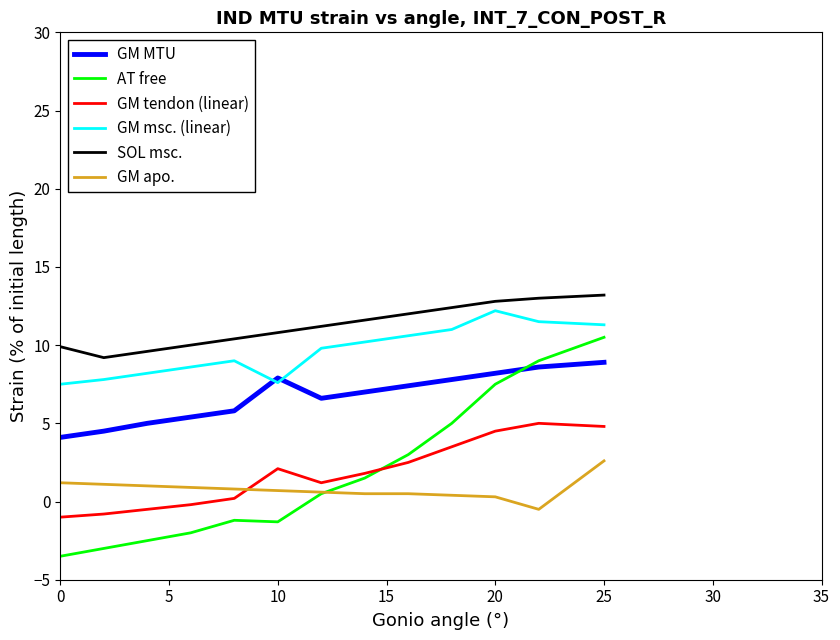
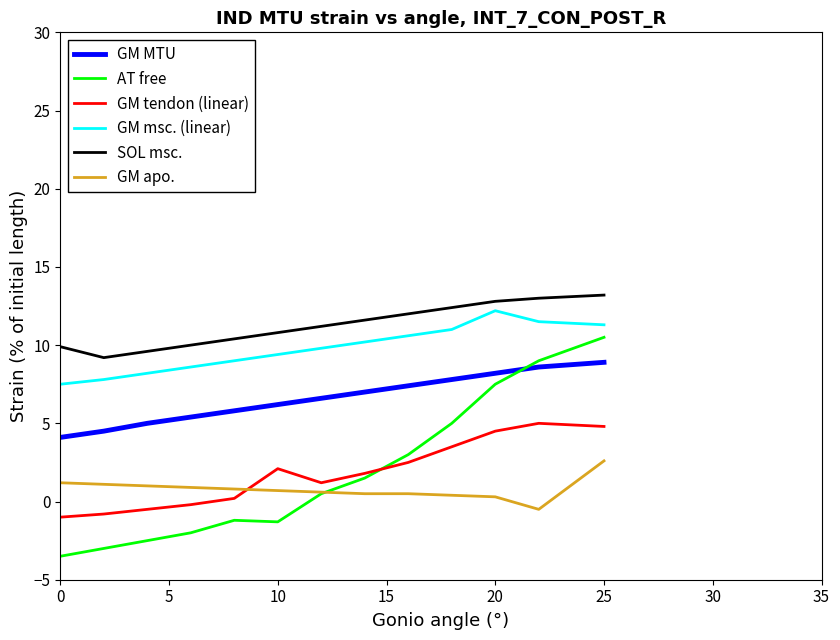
GM MTU, 10: 7.9 -> 6.2
GM msc. (linear), 10: 7.6 -> 9.4
